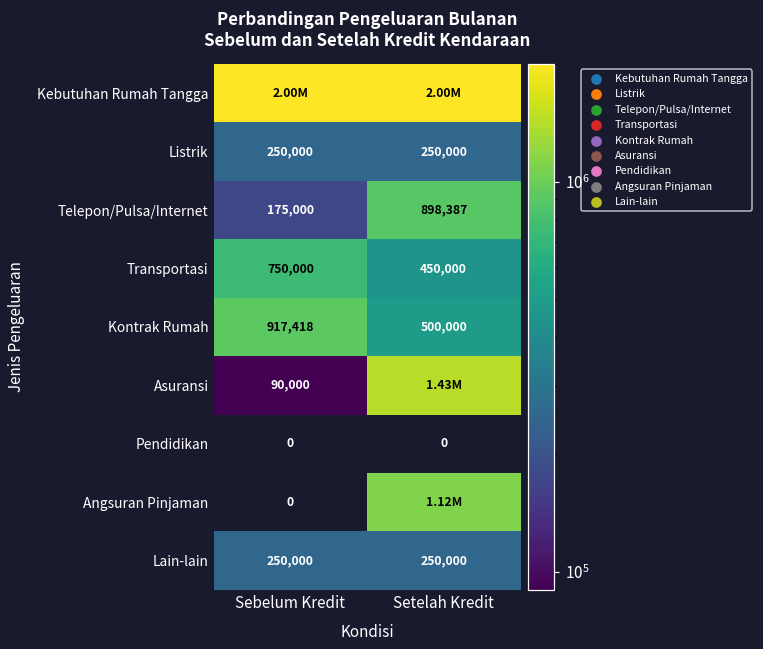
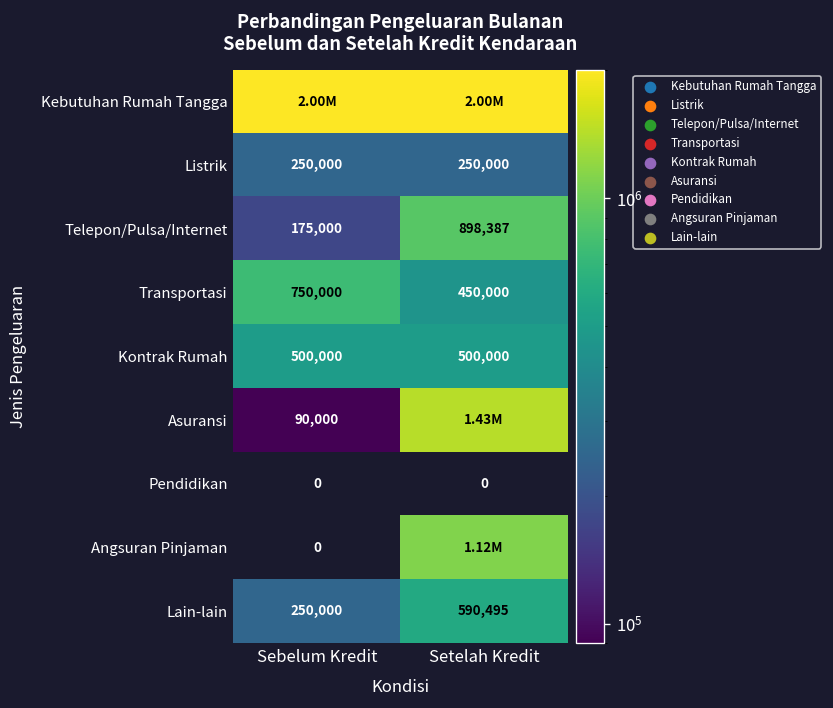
Kontrak Rumah, Sebelum Kredit: 917,418 -> 500,000
Lain-lain, Setelah Kredit: 250,000 -> 590,495
